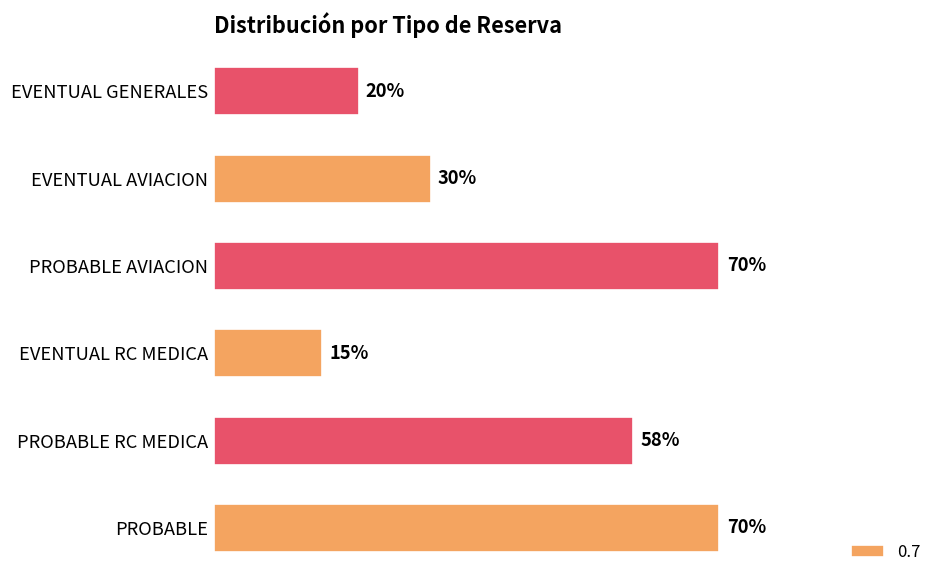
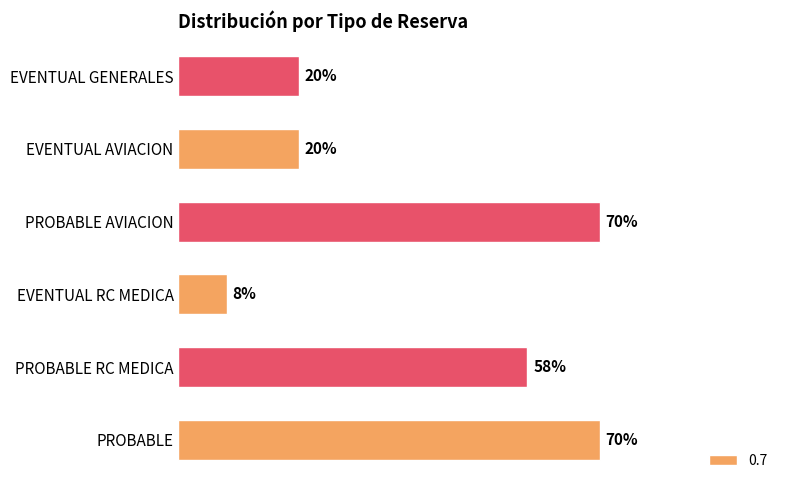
EVENTUAL AVIACION: 30% -> 20%
EVENTUAL RC MEDICA: 15% -> 8%
